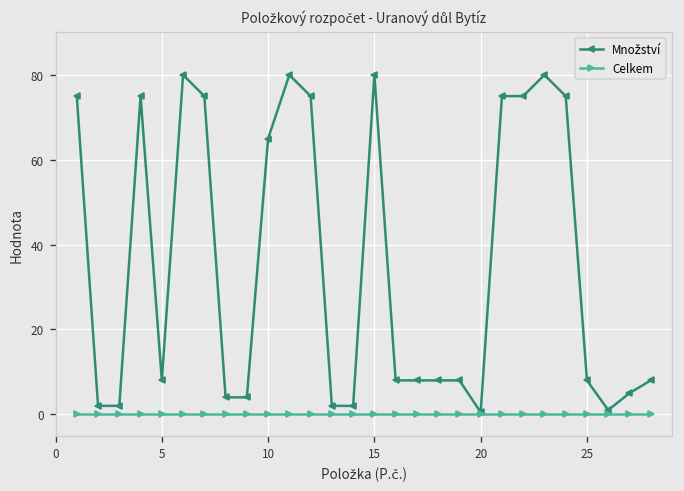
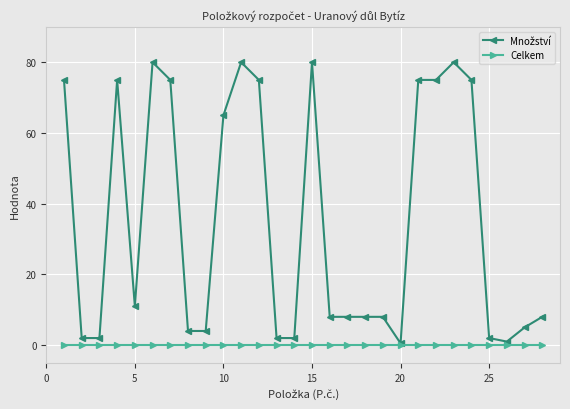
Množství, 5: 8 -> 11
Množství, 25: 8 -> 2
